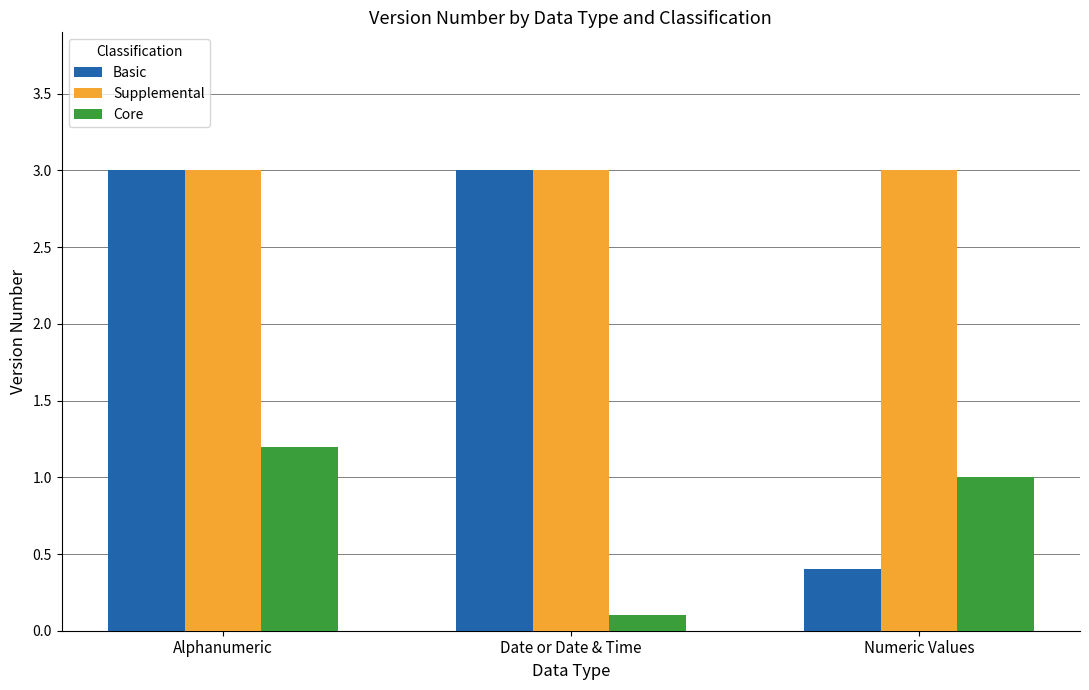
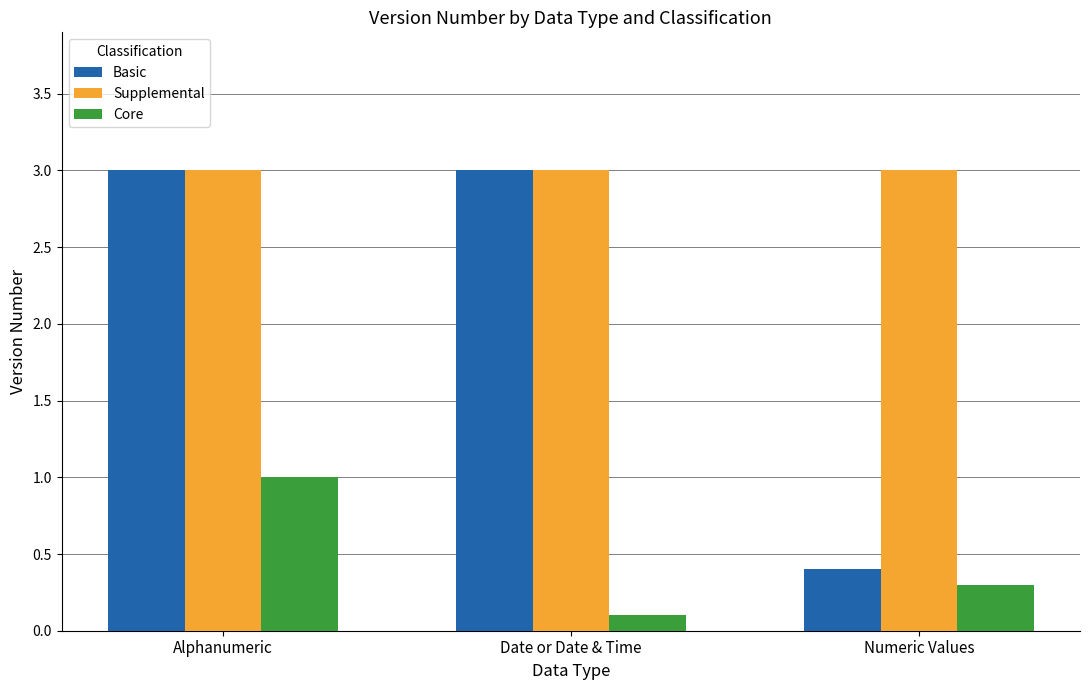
Core, Alphanumeric: 1.2 -> 1.0
Core, Numeric Values: 1.0 -> 0.3
